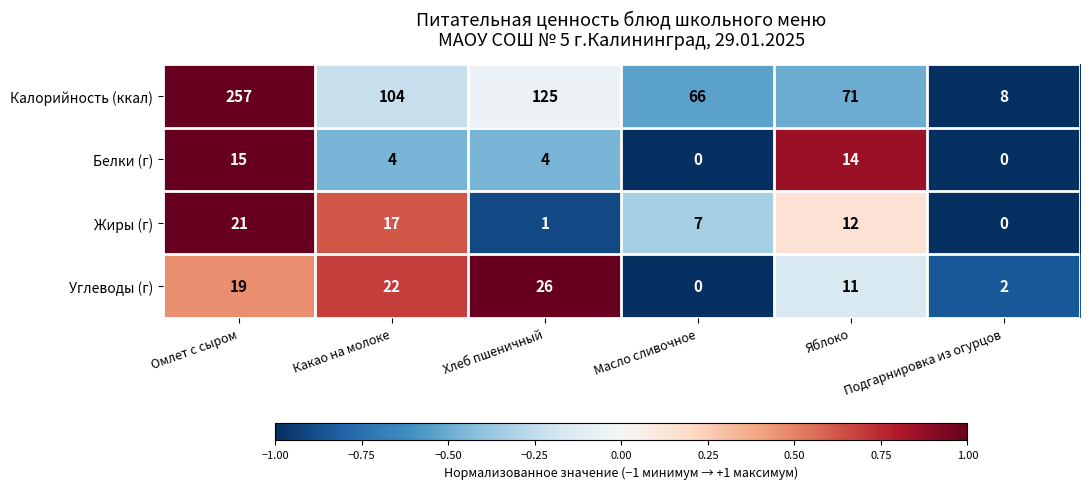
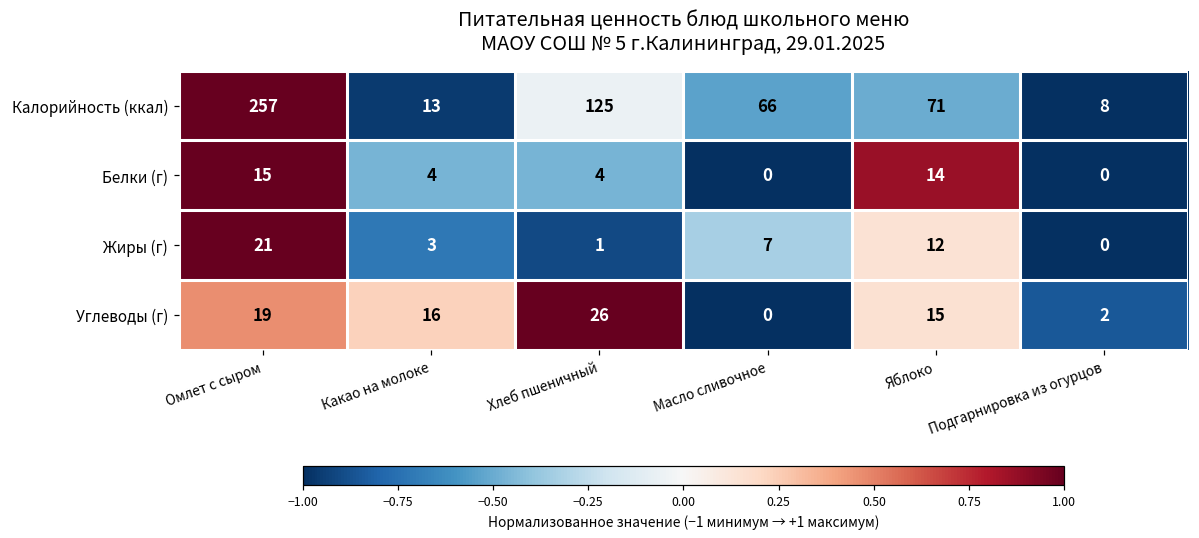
Калорийность (ккал), Какао на молоке: 104 -> 13
Жиры (г), Какао на молоке: 17 -> 3
Углеводы (г), Какао на молоке: 22 -> 16
Углеводы (г), Яблоко: 11 -> 15
